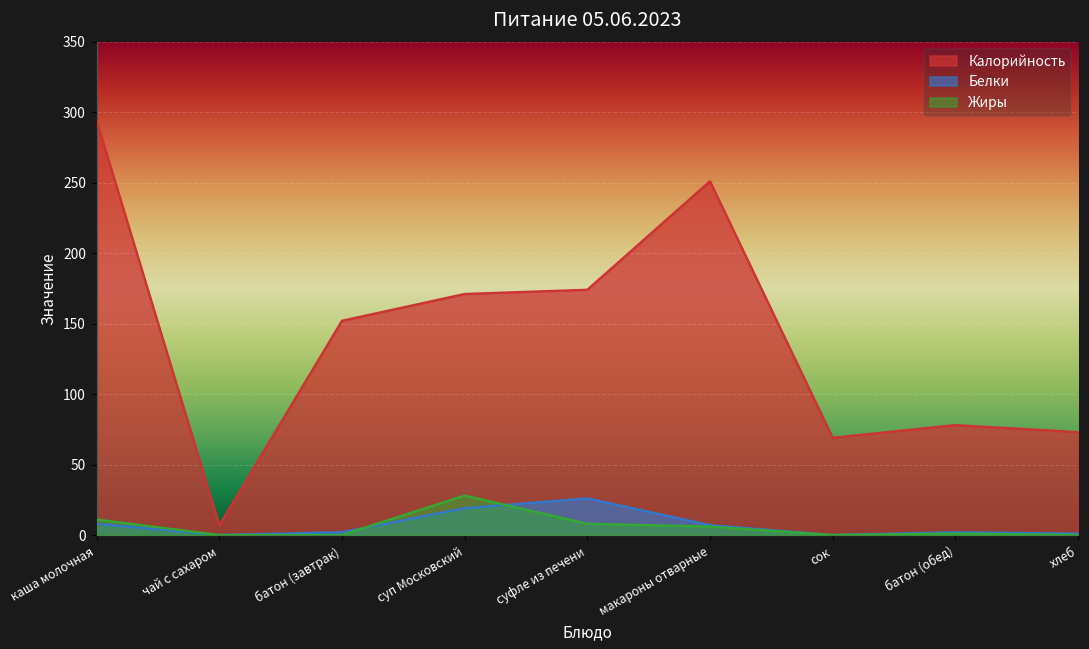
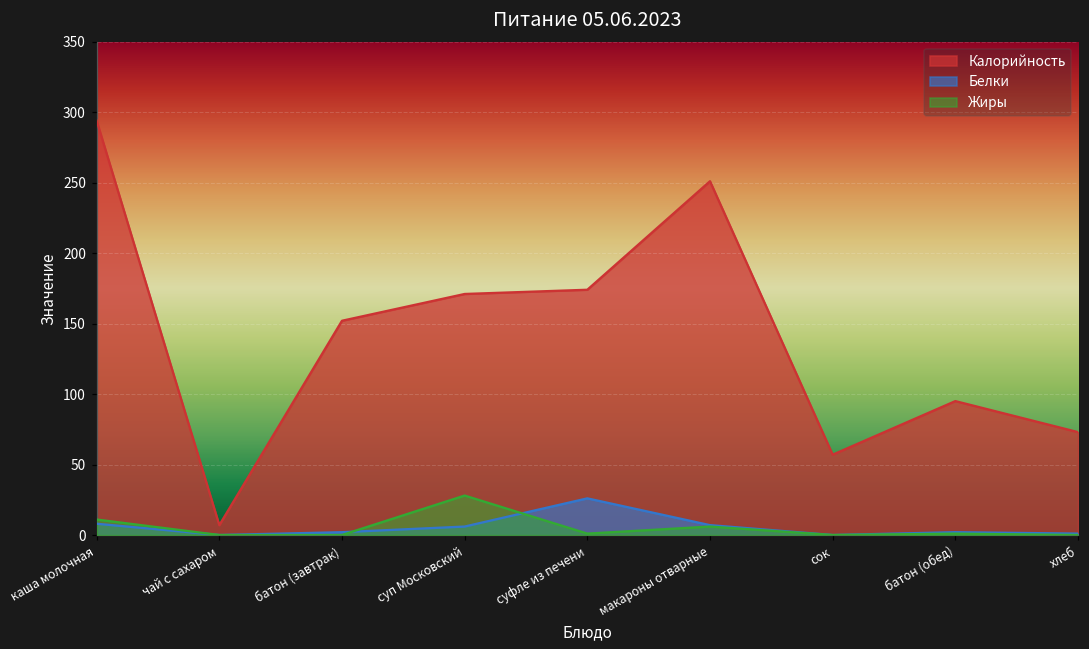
Белки, суп Московский: 19 -> 6
Жиры, суфле из печени: 8 -> 1
Калорийность, сок: 69 -> 57
Калорийность, батон (обед): 78 -> 95
